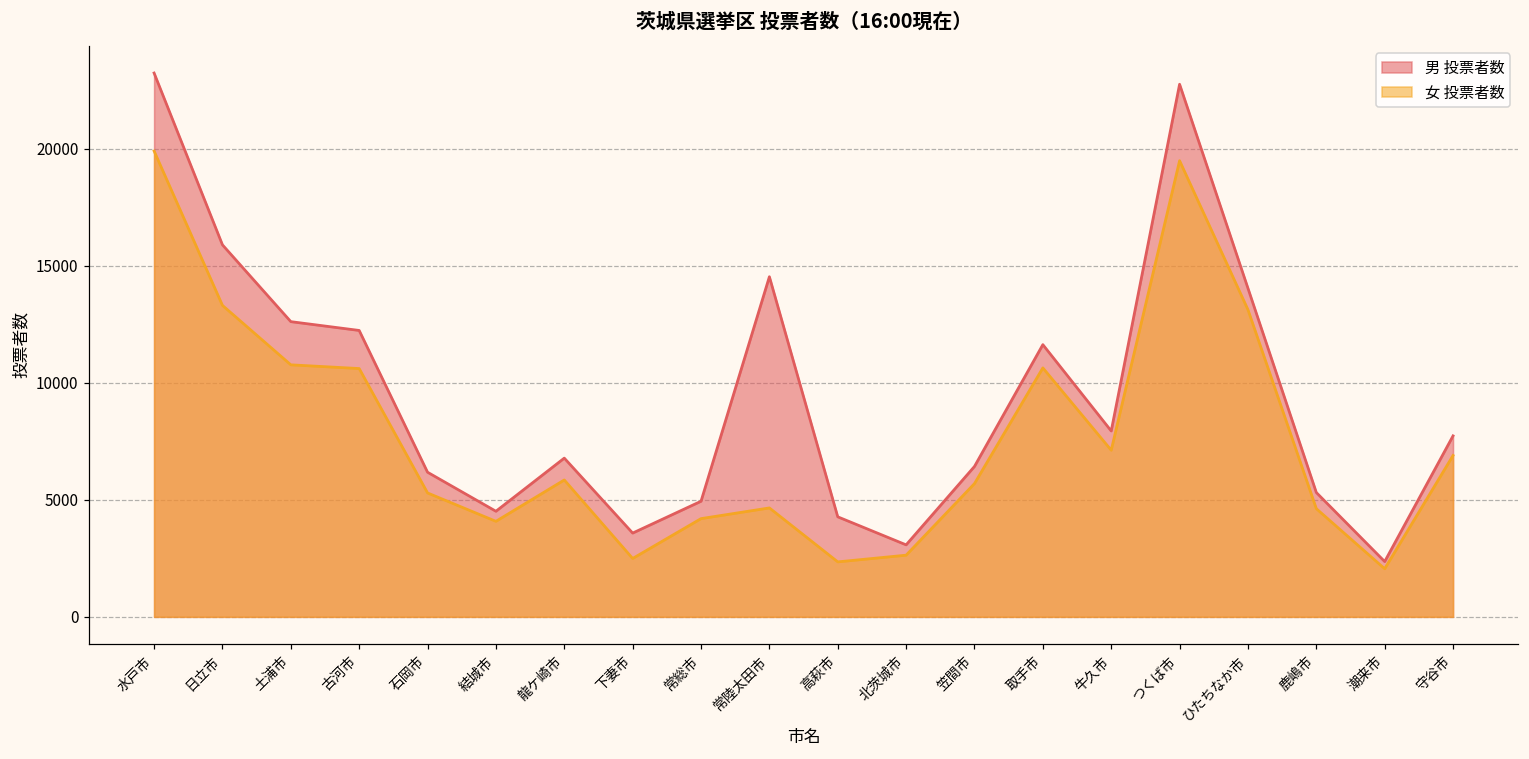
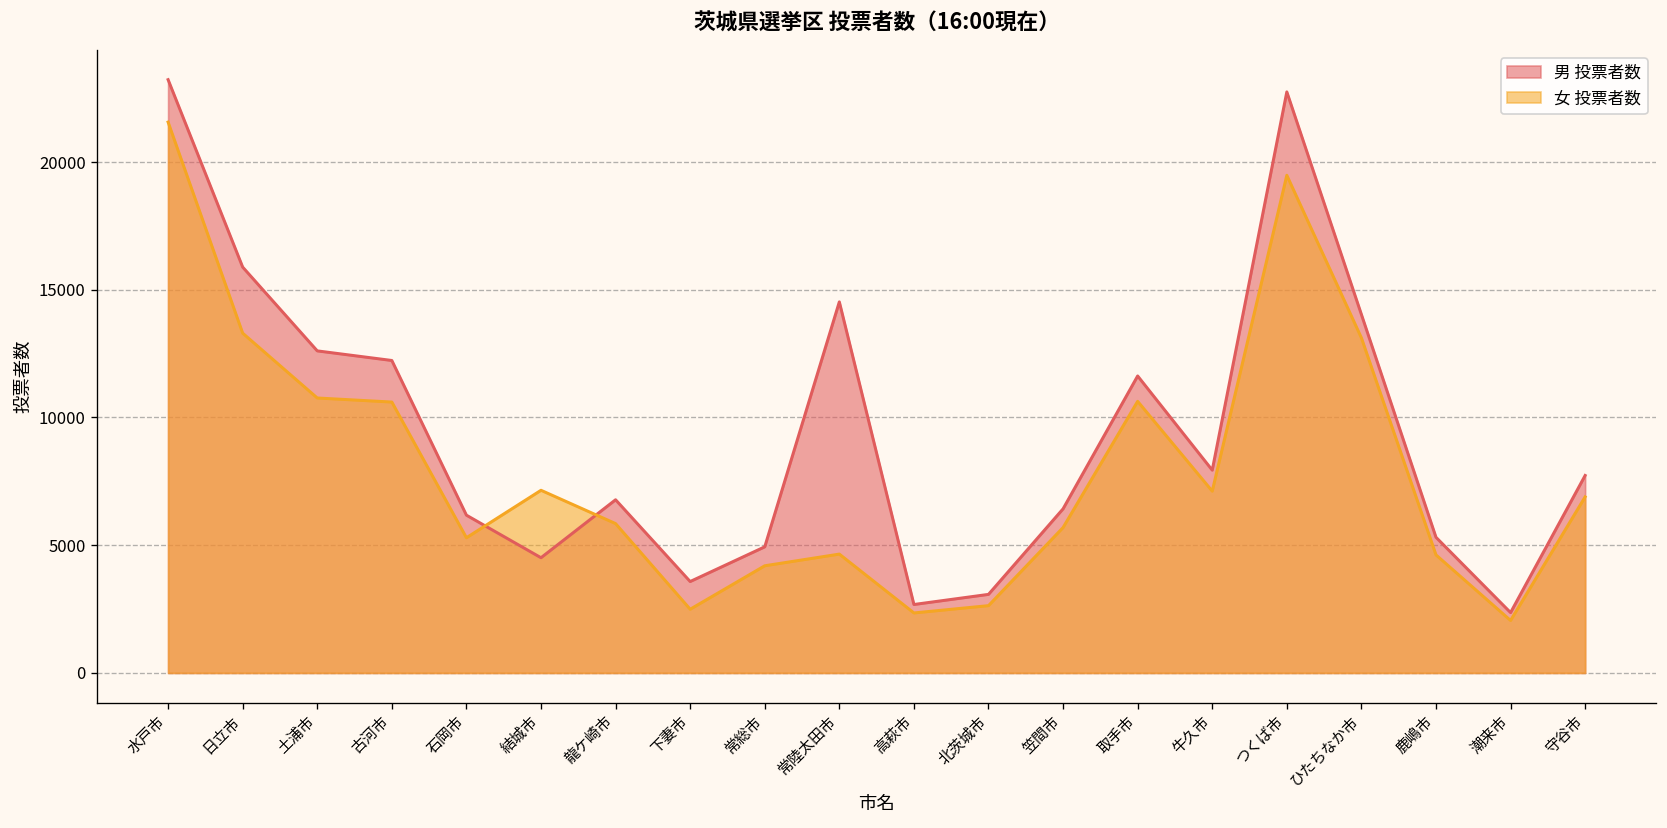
女 投票者数, 水戸市: 19900 -> 21600
女 投票者数, 結城市: 4100 -> 7200
男 投票者数, 高萩市: 4300 -> 2700
